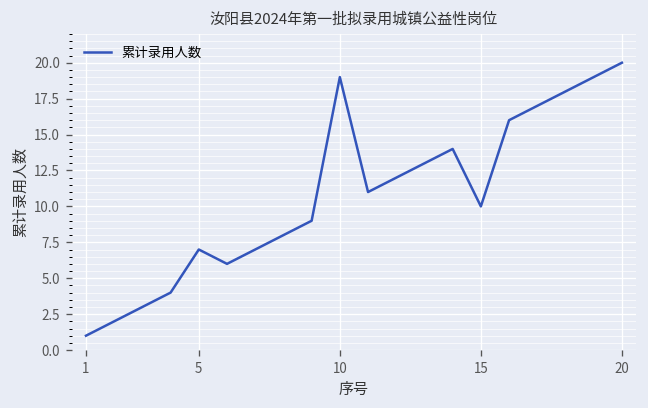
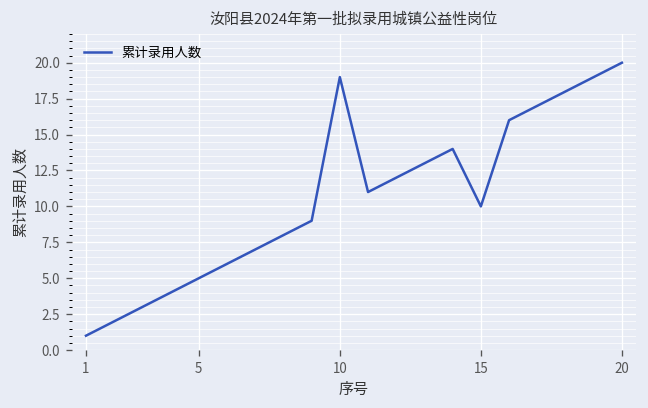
5: 7 -> 5
